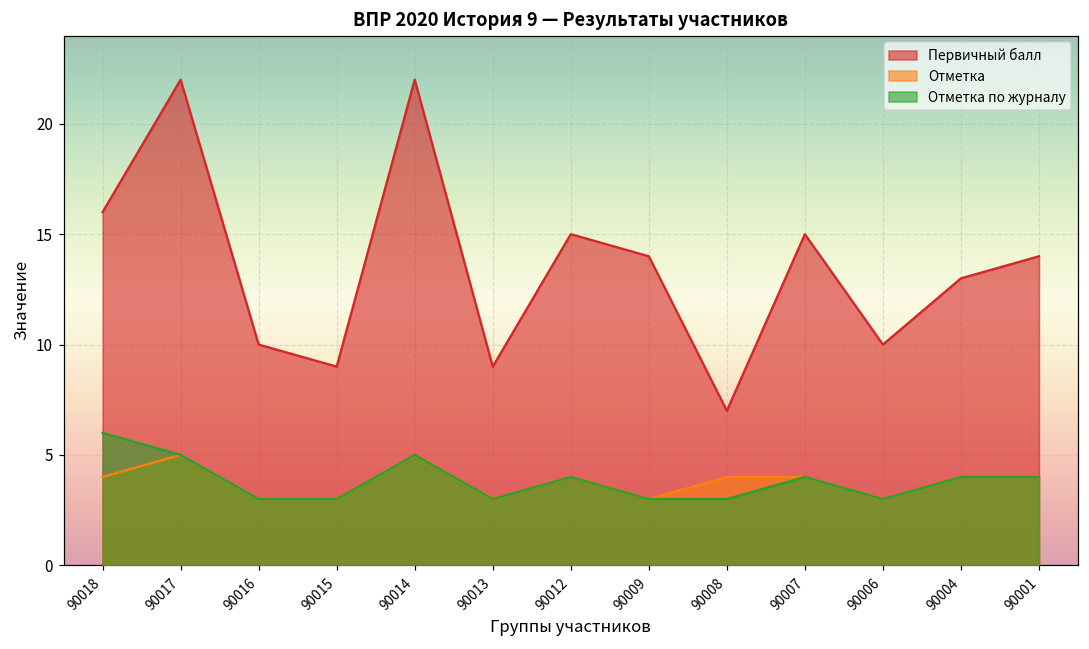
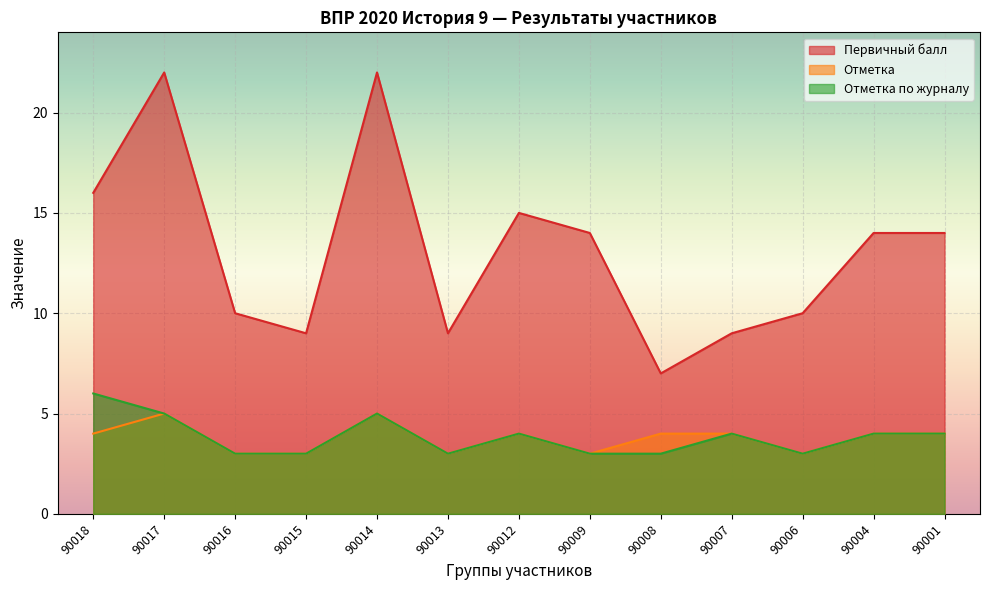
Первичный балл, 90007: 15 -> 9
Первичный балл, 90004: 13 -> 14
